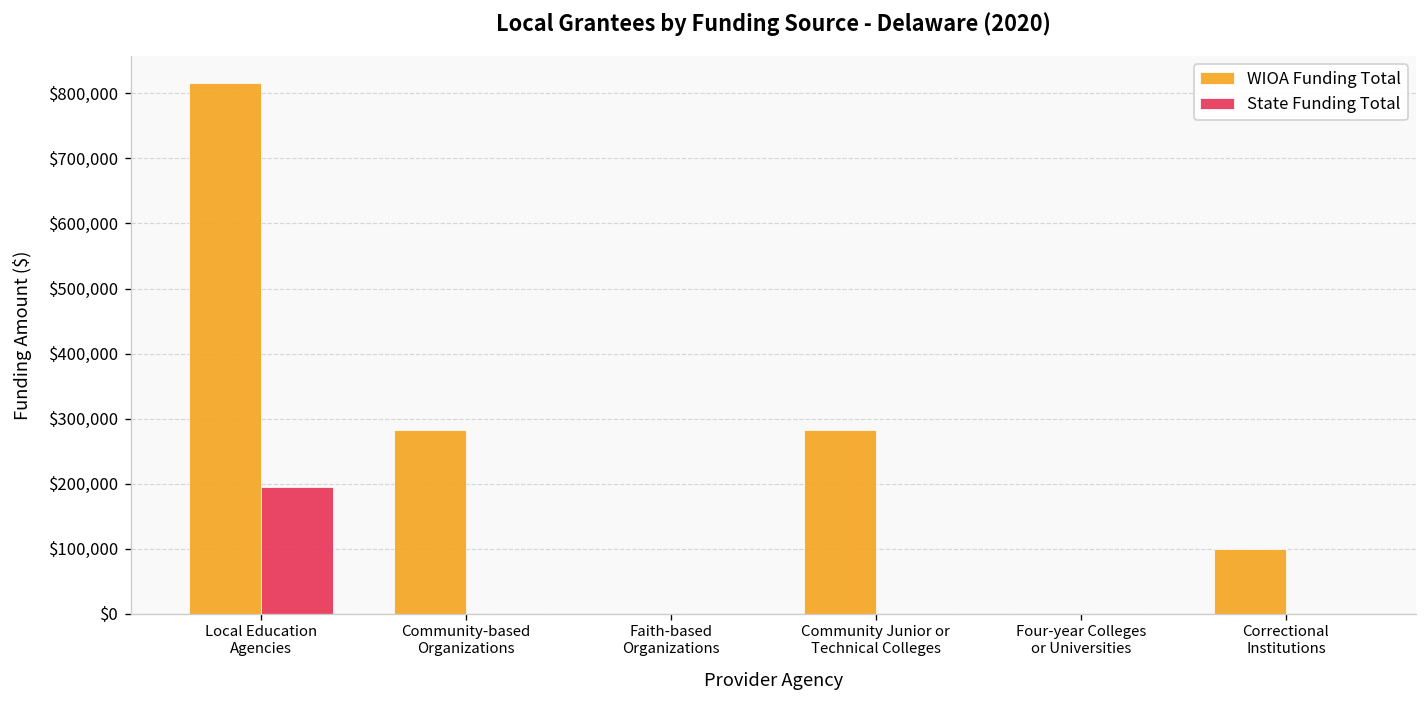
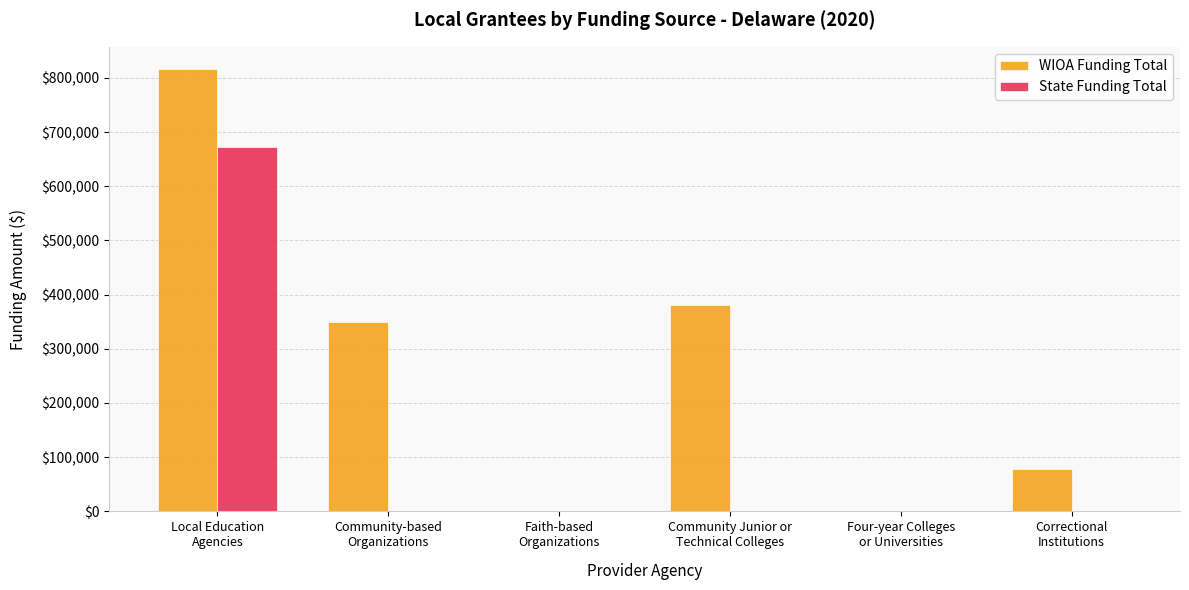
State Funding Total, Local Education Agencies: $190,000 -> $670,000
WIOA Funding Total, Community-based Organizations: $280,000 -> $350,000
WIOA Funding Total, Community Junior or Technical Colleges: $280,000 -> $380,000
WIOA Funding Total, Correctional Institutions: $100,000 -> $80,000
